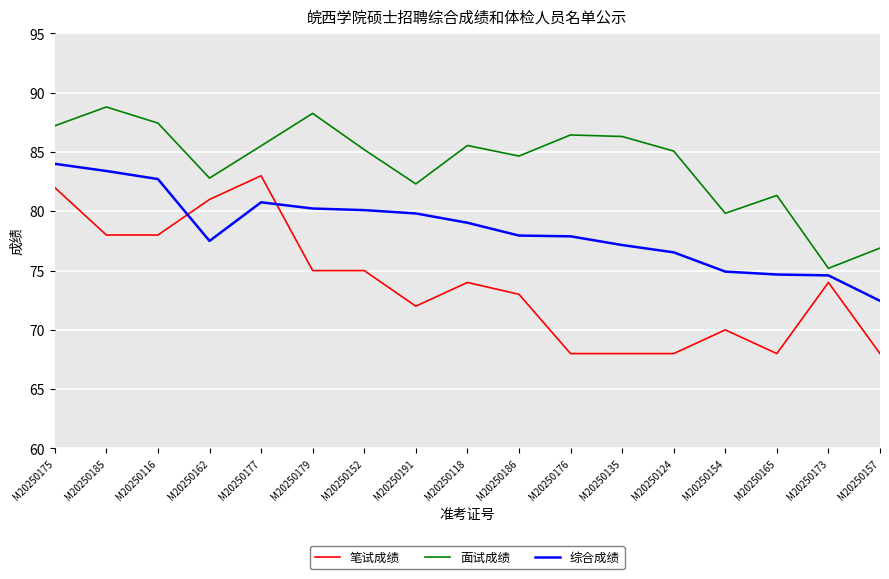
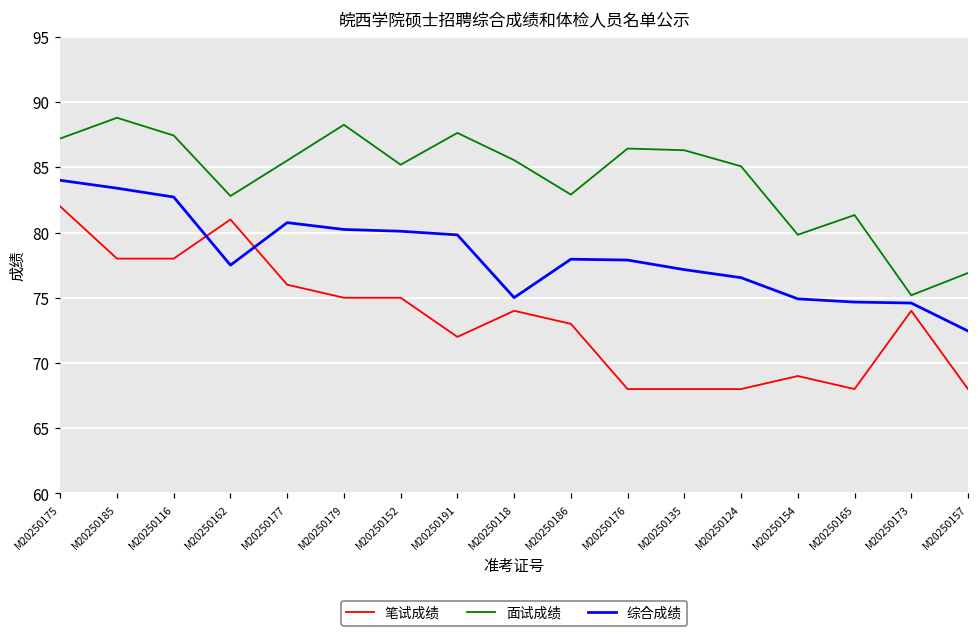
笔试成绩, M20250177: 83 -> 76
面试成绩, M20250191: 82.3 -> 87.6
综合成绩, M20250118: 79.0 -> 75.0
面试成绩, M20250186: 84.7 -> 82.9
笔试成绩, M20250154: 70 -> 69
